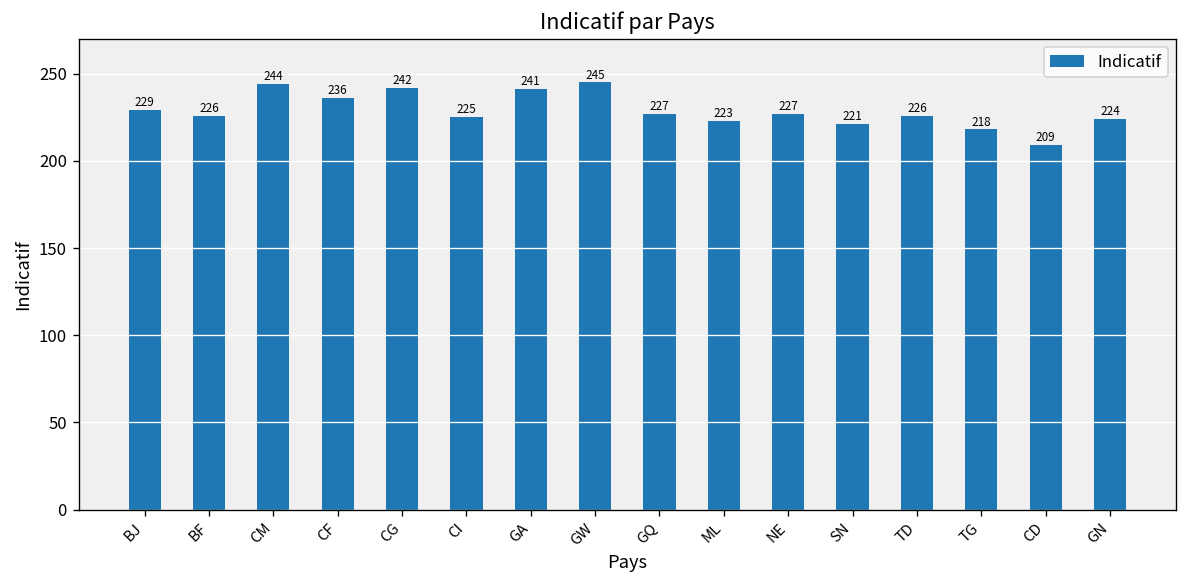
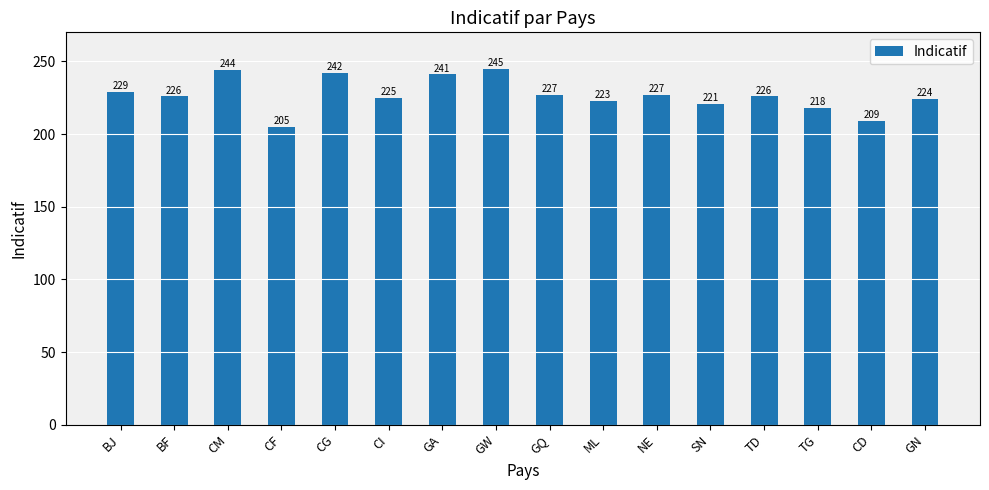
CF: 236 -> 205
